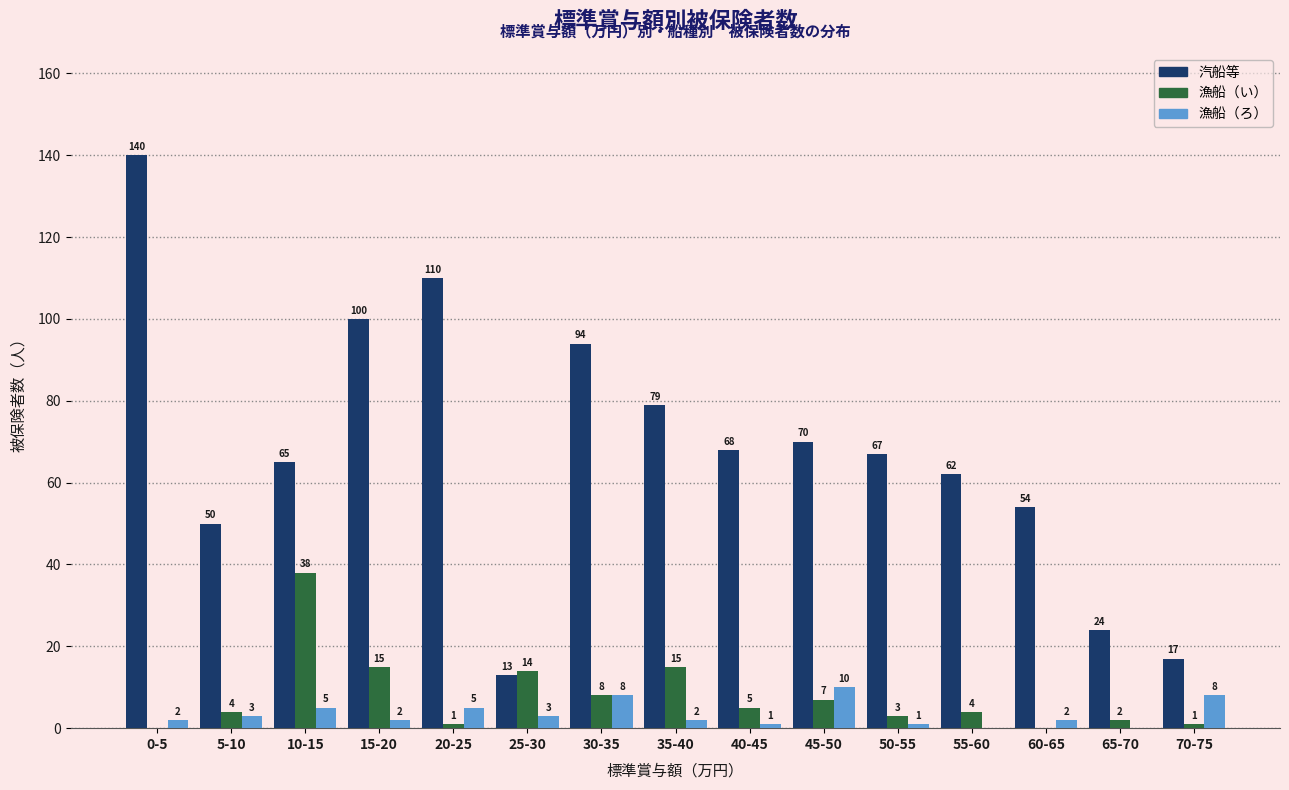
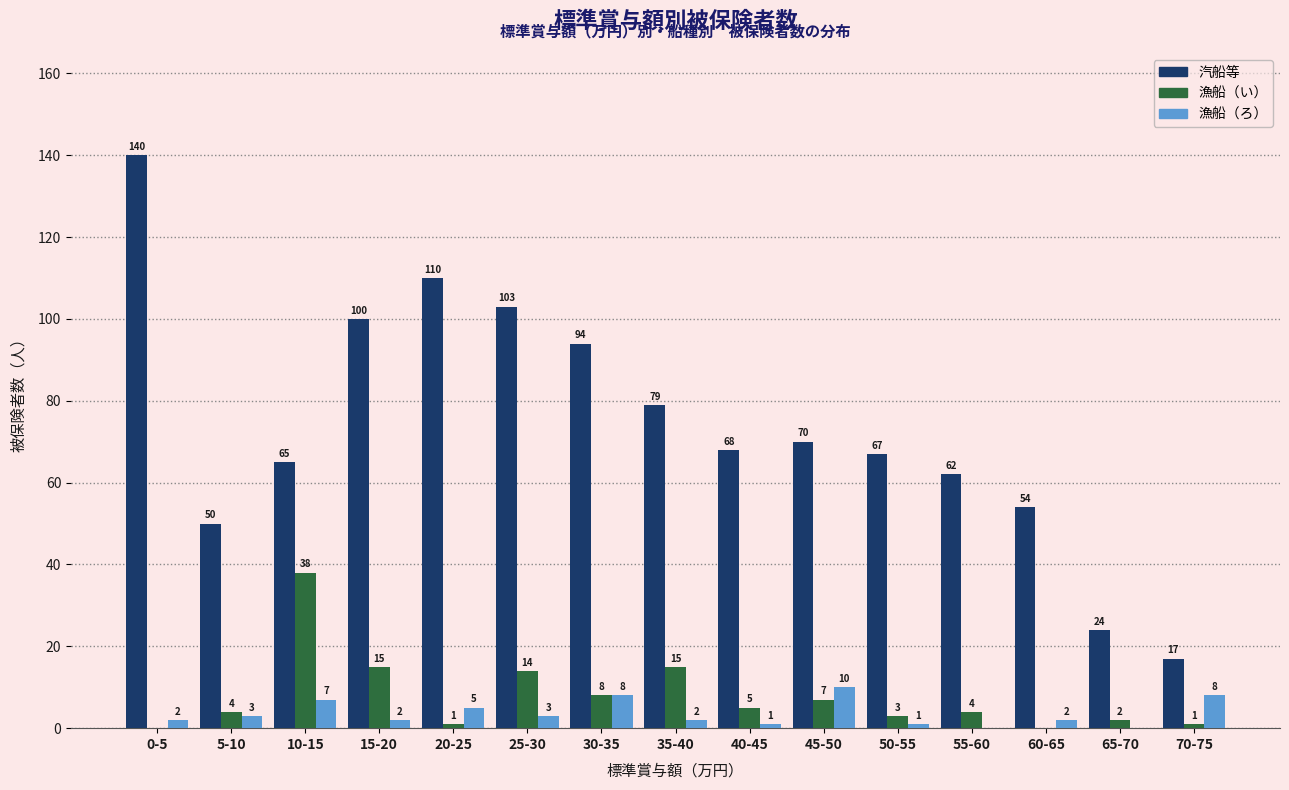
漁船（ろ）, 10-15: 5 -> 7
汽船等, 25-30: 13 -> 103
